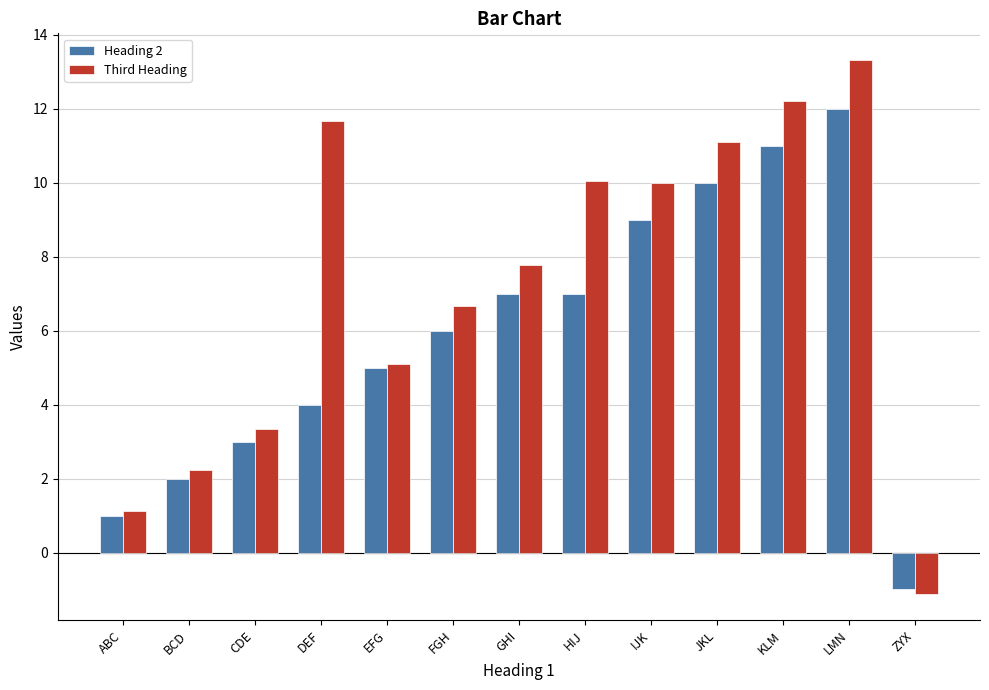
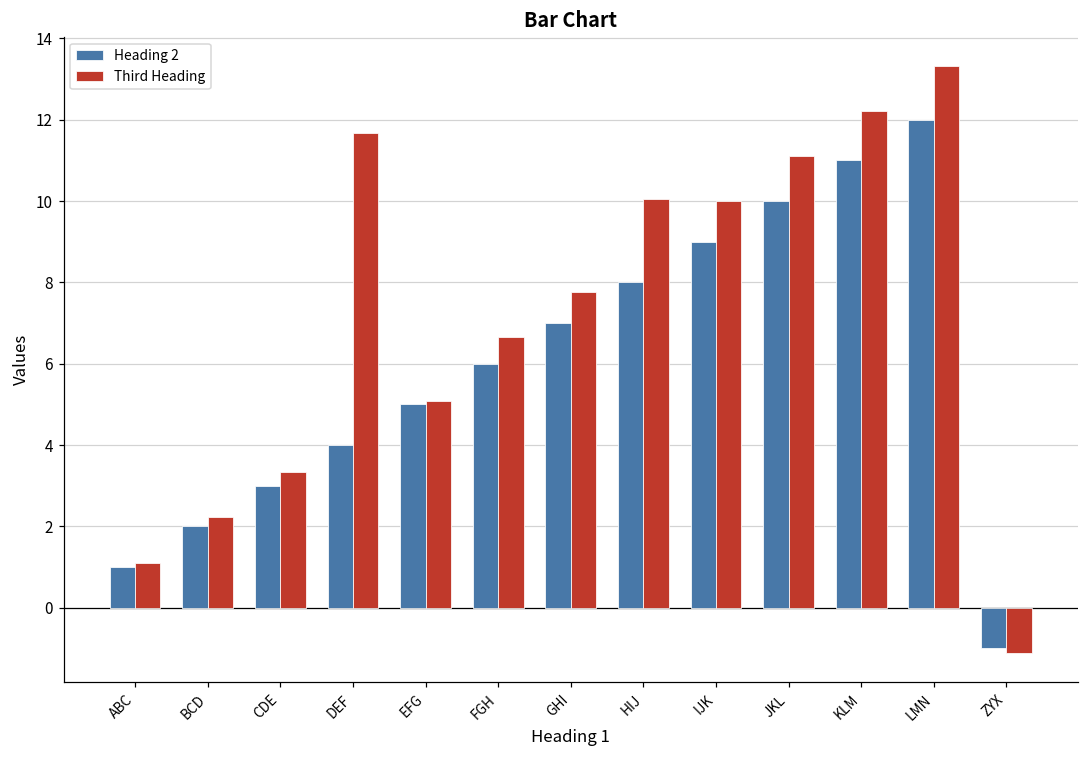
Heading 2, HIJ: 7 -> 8
